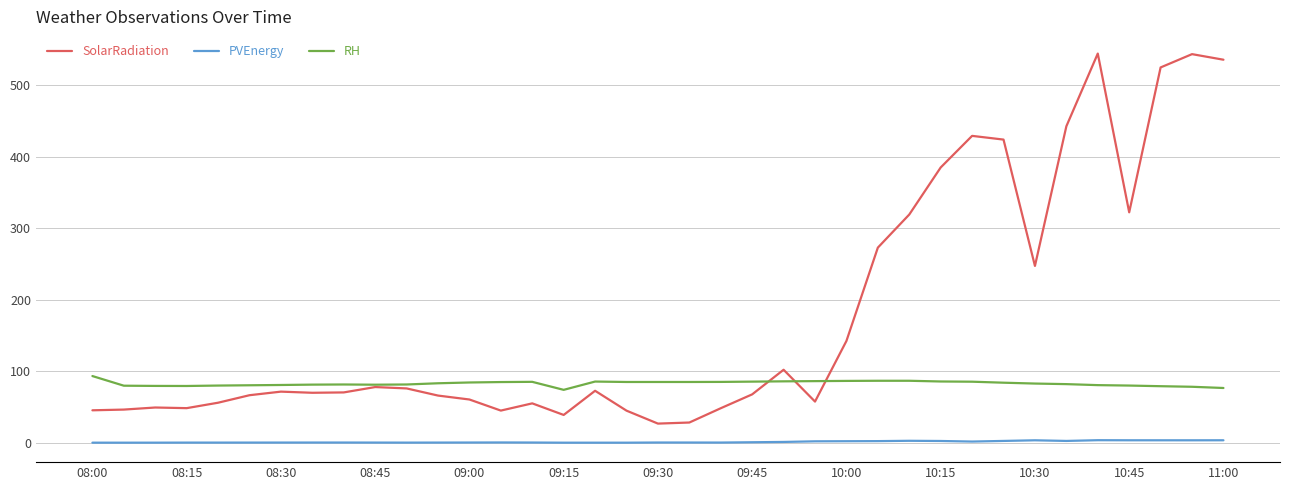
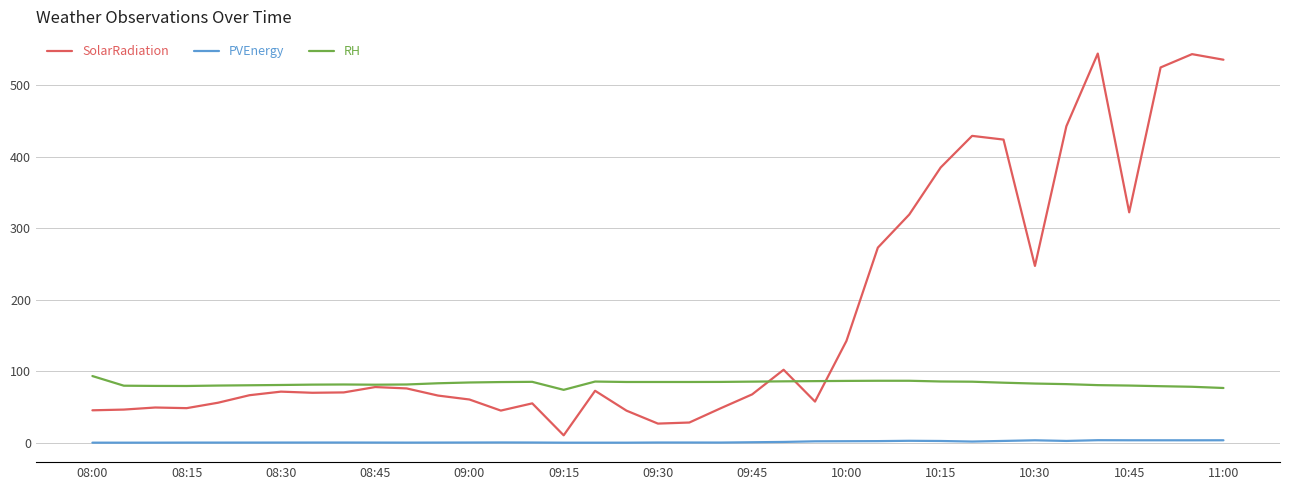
SolarRadiation, 09:15: 40 -> 10
